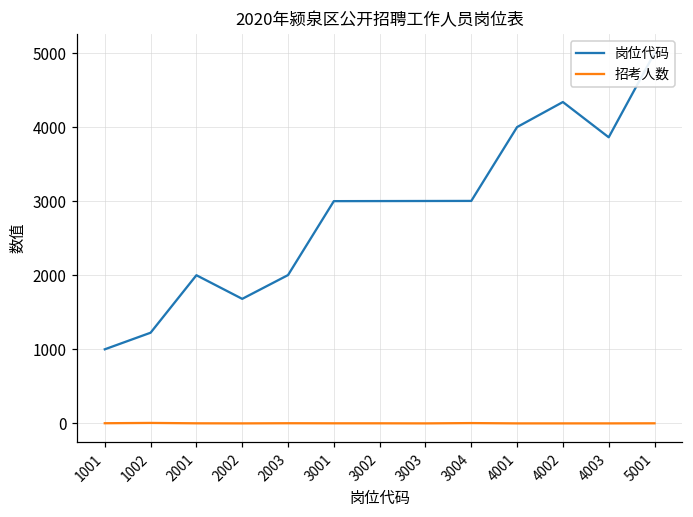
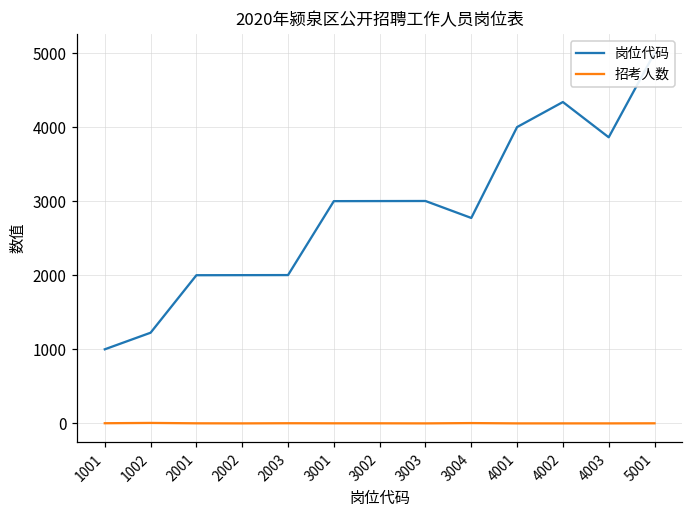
岗位代码, 2002: 1700 -> 2000
岗位代码, 3004: 3000 -> 2800
